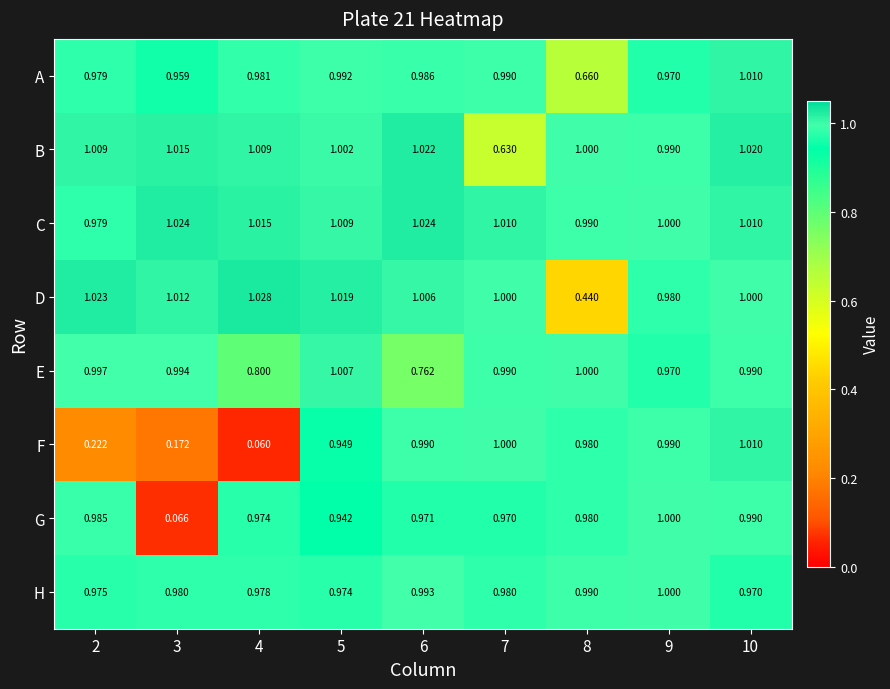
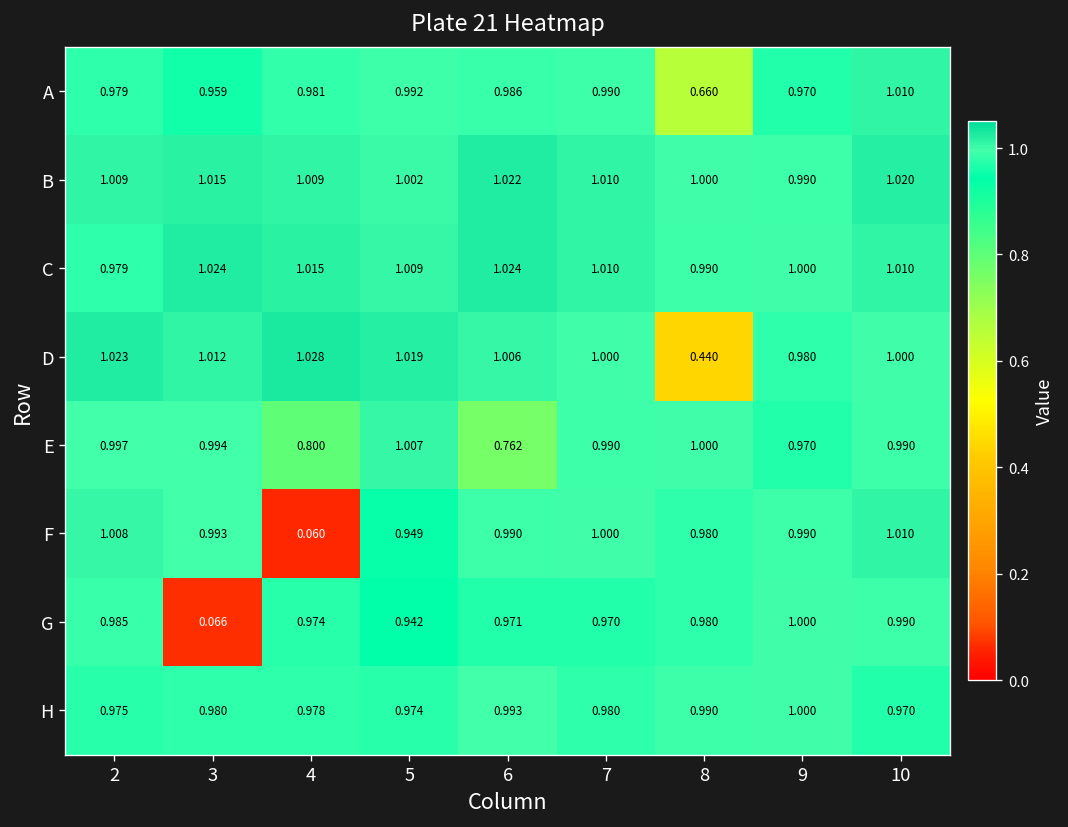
B, 7: 0.630 -> 1.010
F, 2: 0.222 -> 1.008
F, 3: 0.172 -> 0.993
